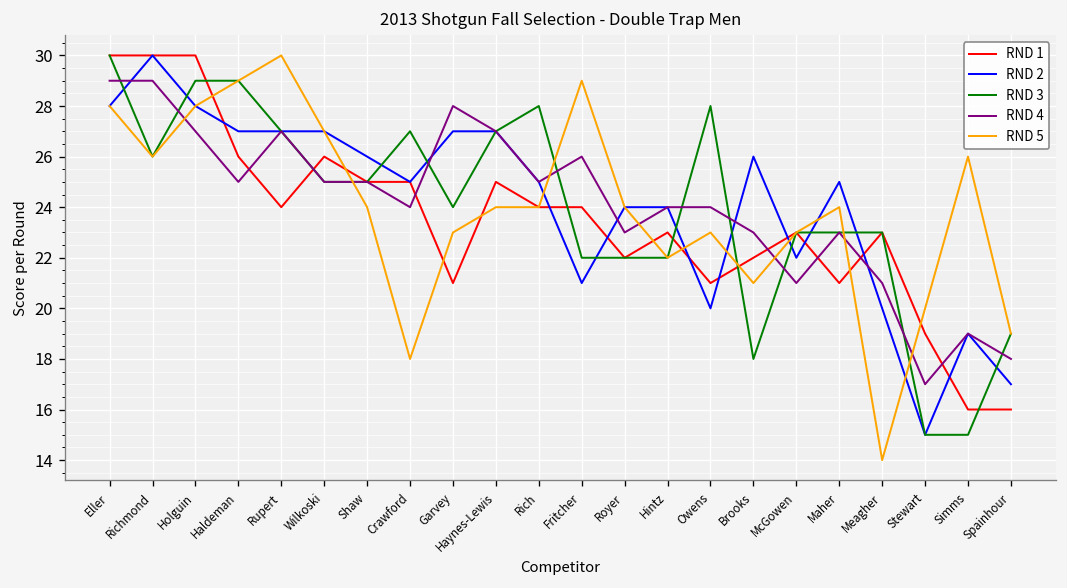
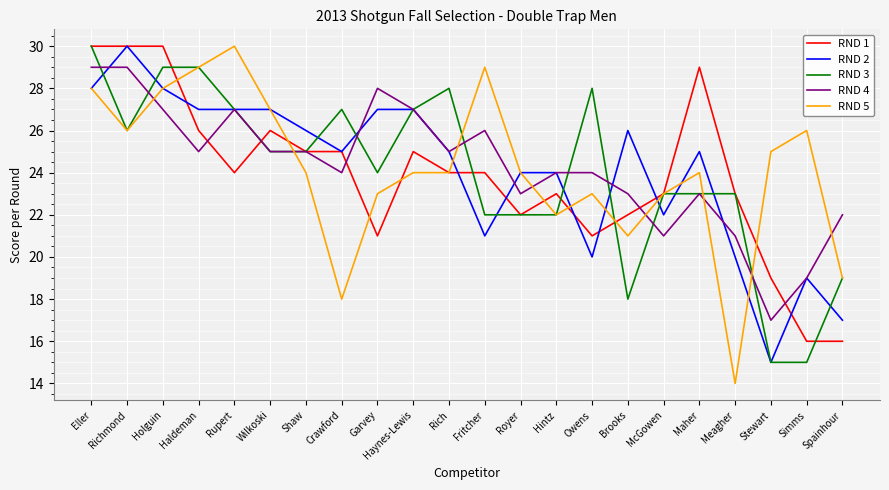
RND 1, Maher: 21 -> 29
RND 5, Stewart: 20 -> 25
RND 4, Spainhour: 18 -> 22
